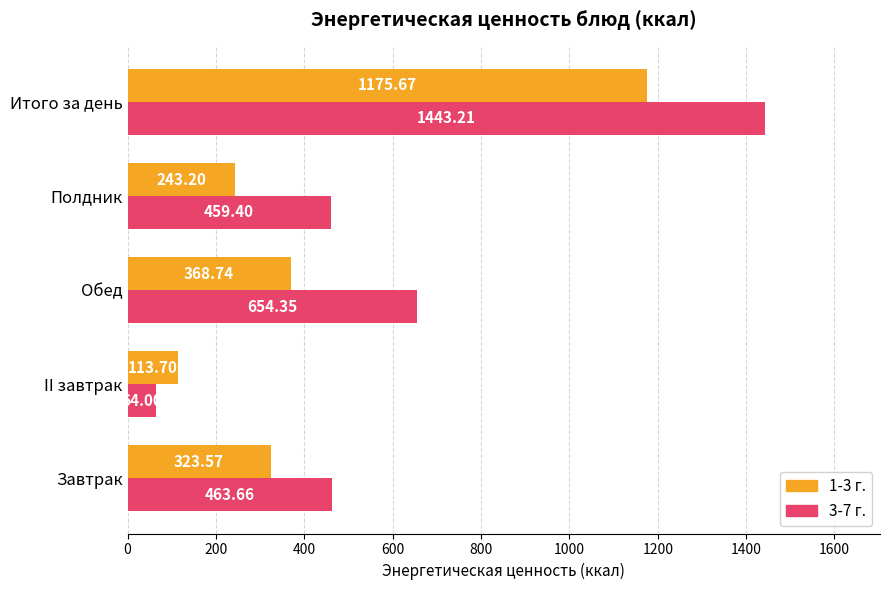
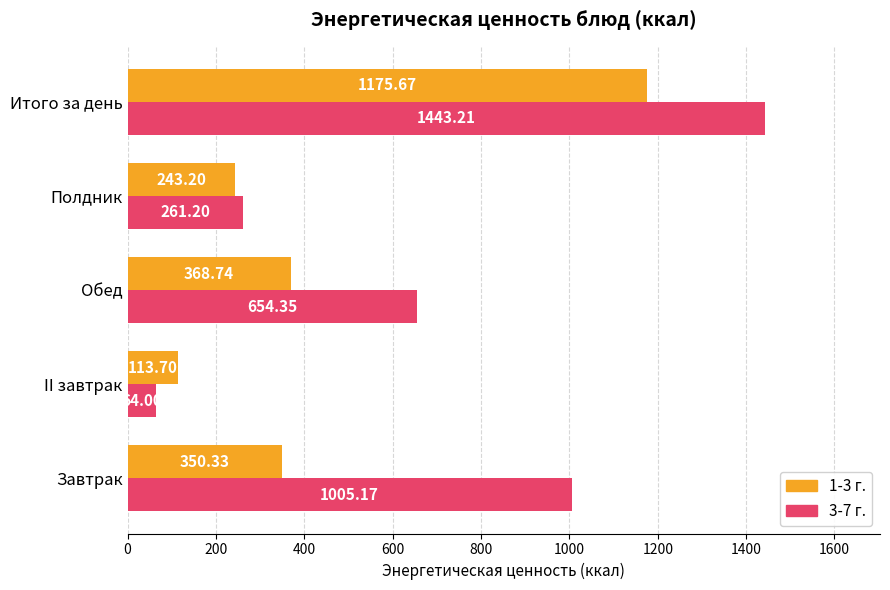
3-7 г., Полдник: 459.40 -> 261.20
1-3 г., Завтрак: 323.57 -> 350.33
3-7 г., Завтрак: 463.66 -> 1005.17
